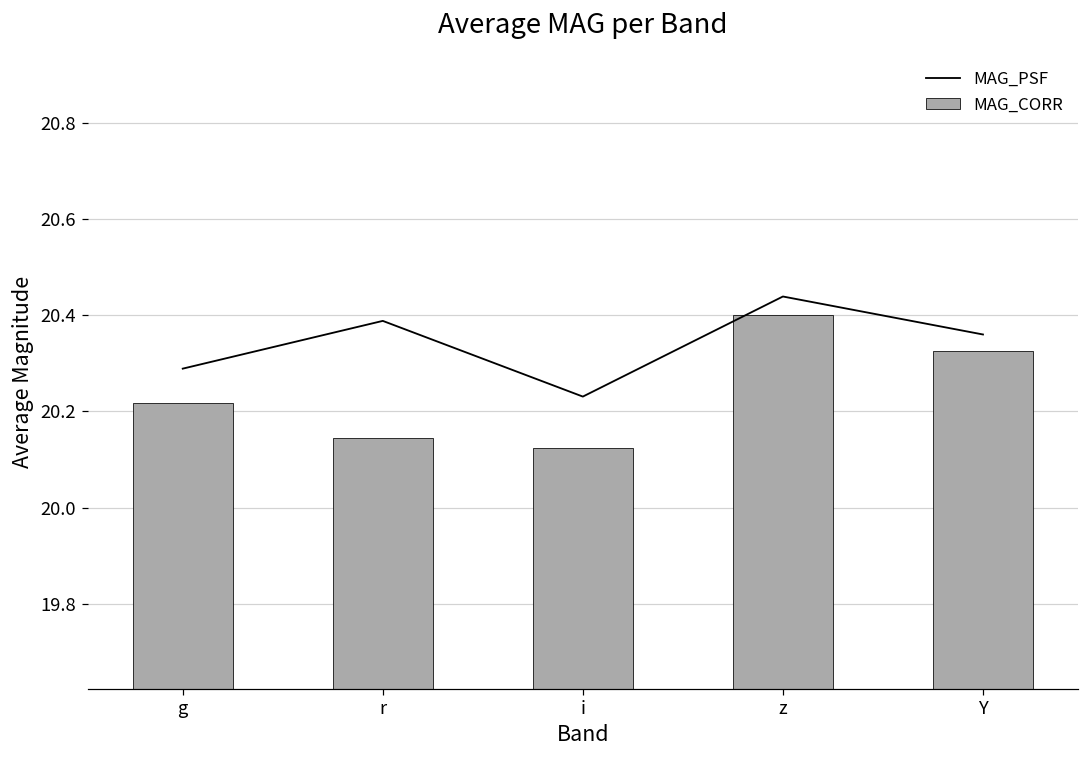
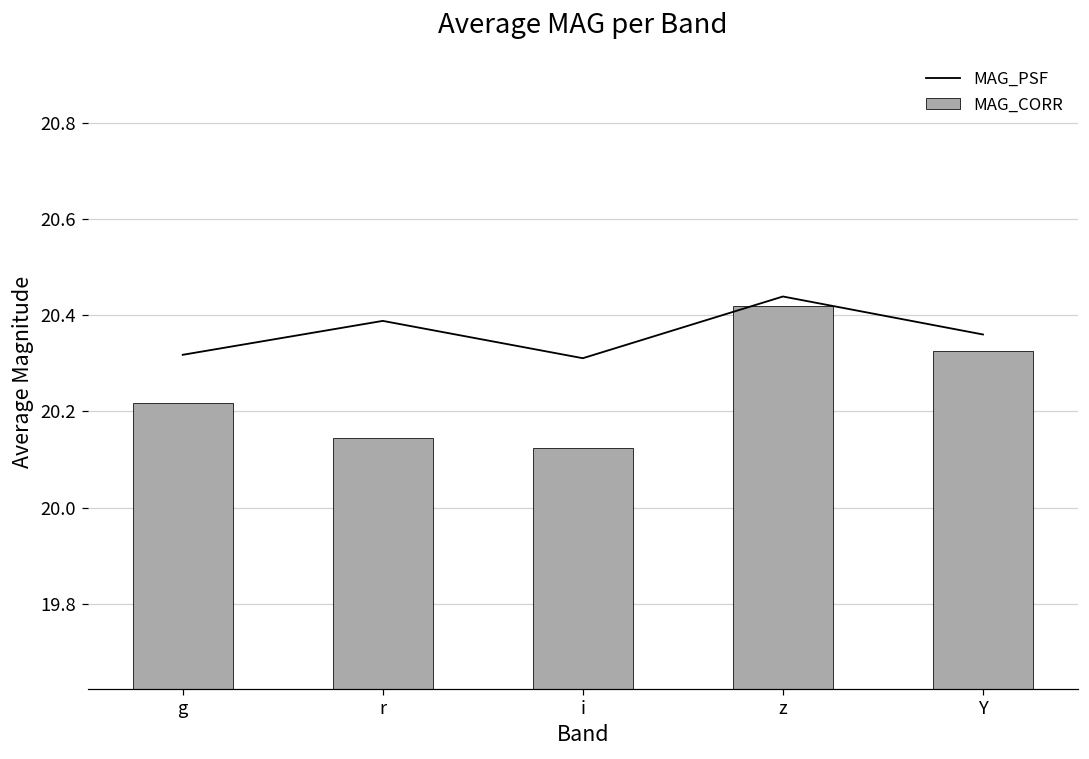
MAG_PSF, g: 20.29 -> 20.32
MAG_PSF, i: 20.23 -> 20.31
MAG_CORR, z: 20.40 -> 20.42
